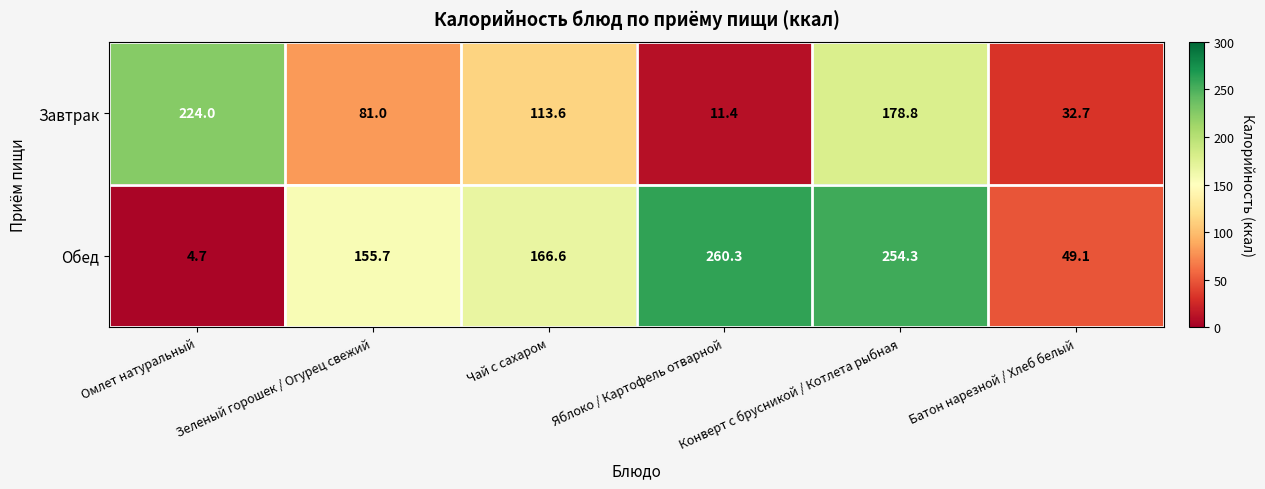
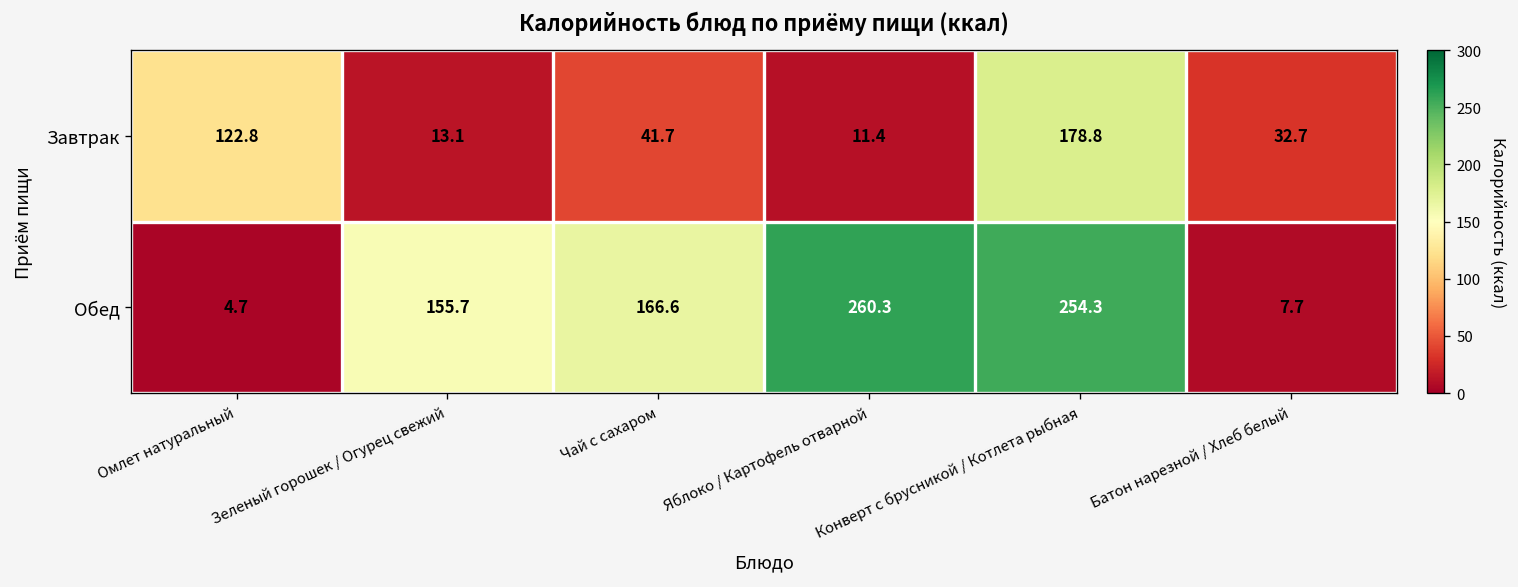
Завтрак, Омлет натуральный: 224.0 -> 122.8
Завтрак, Зеленый горошек / Огурец свежий: 81.0 -> 13.1
Завтрак, Чай с сахаром: 113.6 -> 41.7
Обед, Батон нарезной / Хлеб белый: 49.1 -> 7.7
